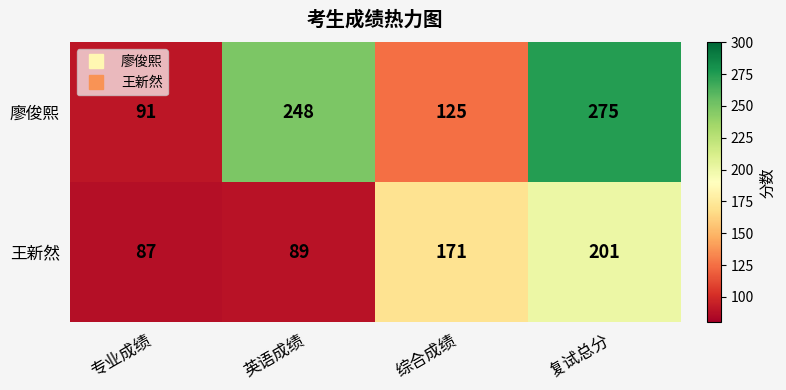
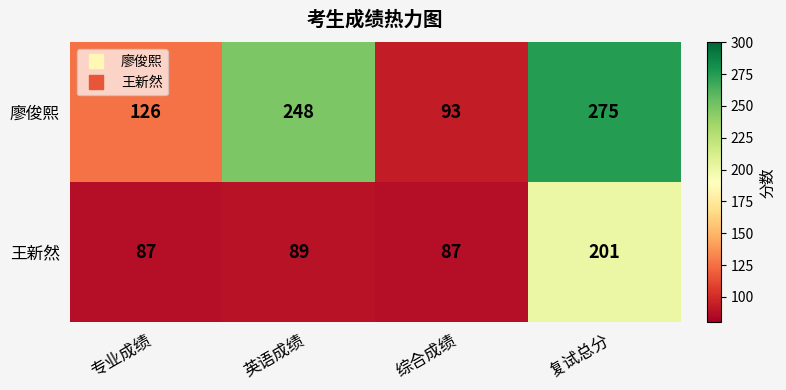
廖俊熙, 专业成绩: 91 -> 126
廖俊熙, 综合成绩: 125 -> 93
王新然, 综合成绩: 171 -> 87
